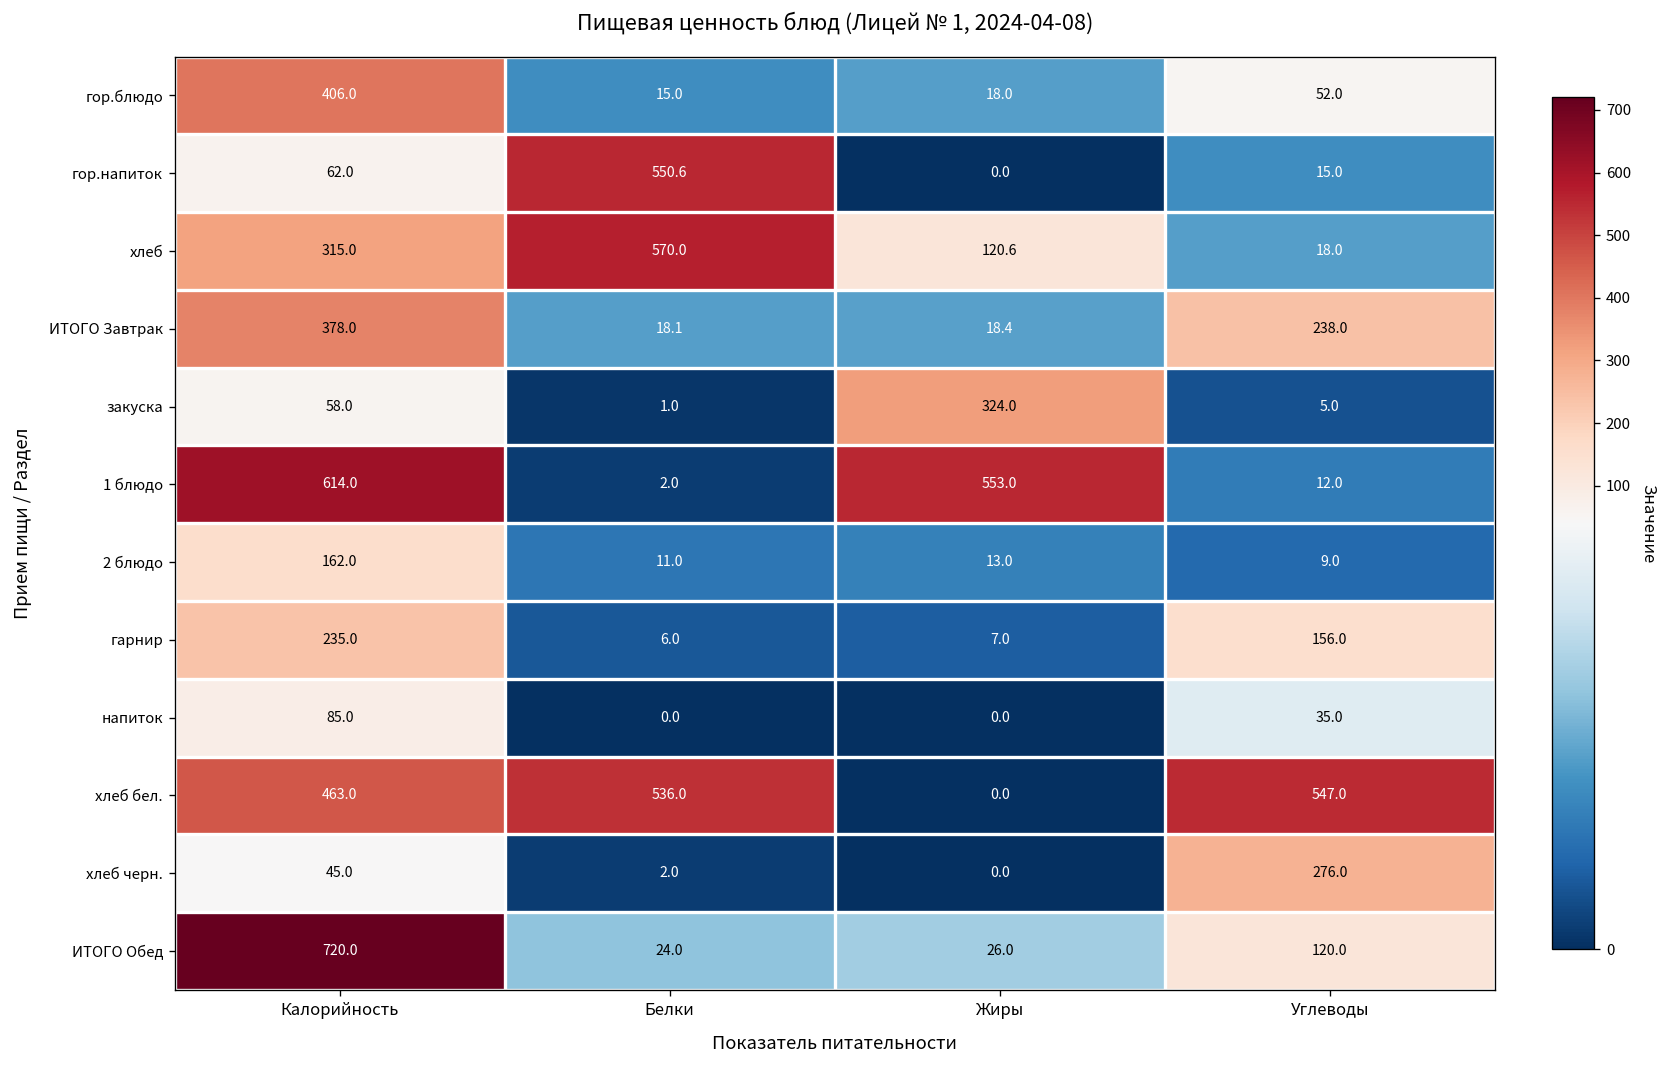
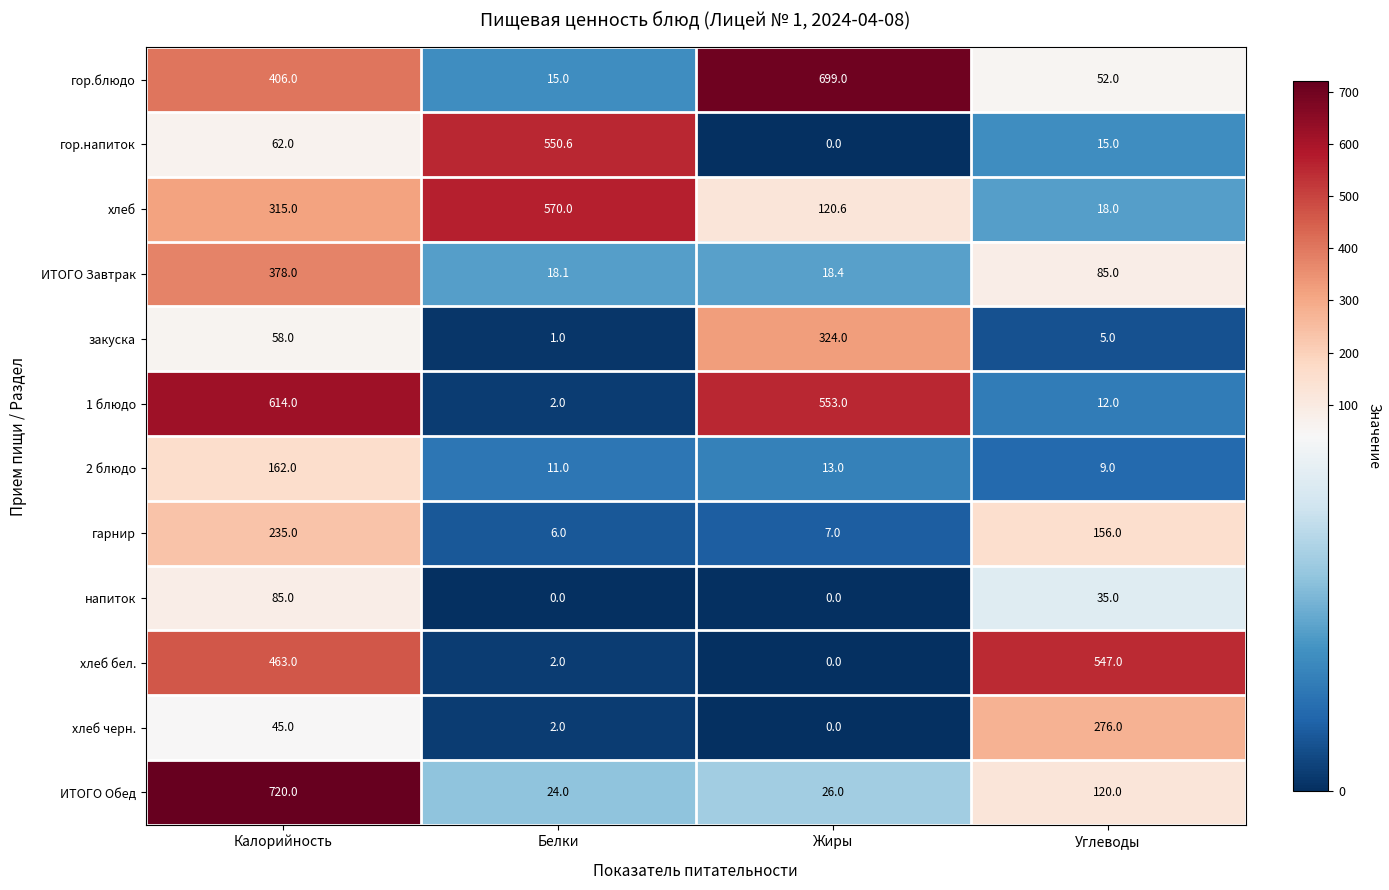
гор.блюдо, Жиры: 18.0 -> 699.0
ИТОГО Завтрак, Углеводы: 238.0 -> 85.0
хлеб бел., Белки: 536.0 -> 2.0
